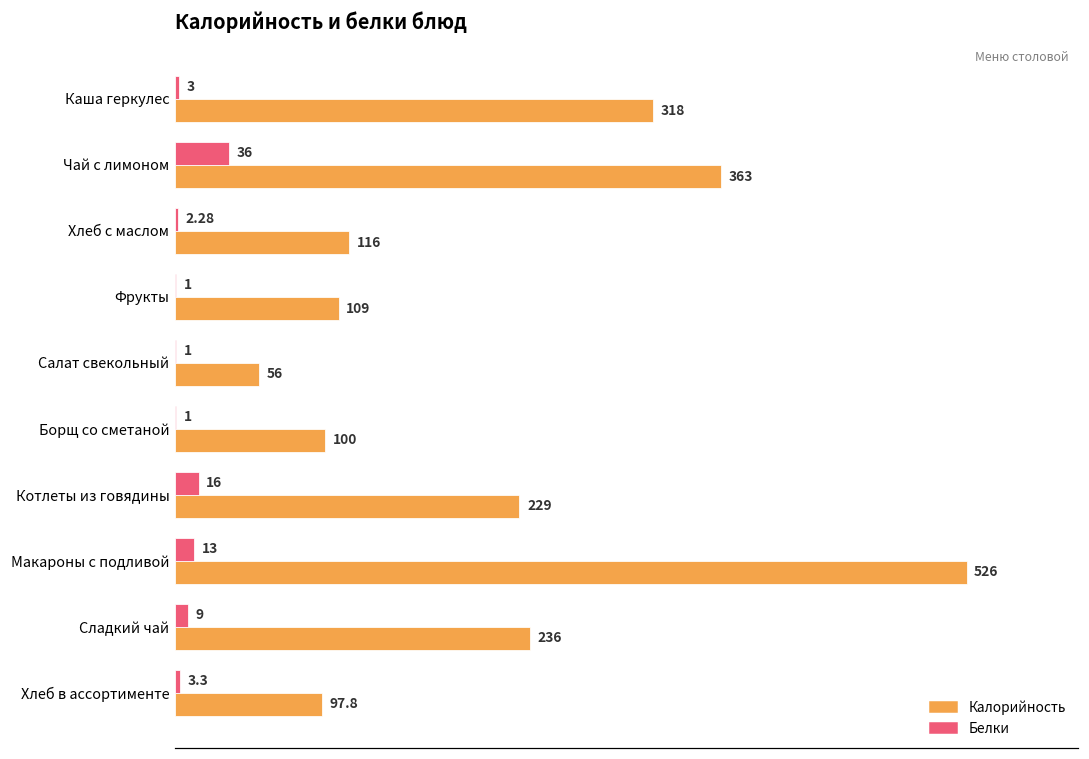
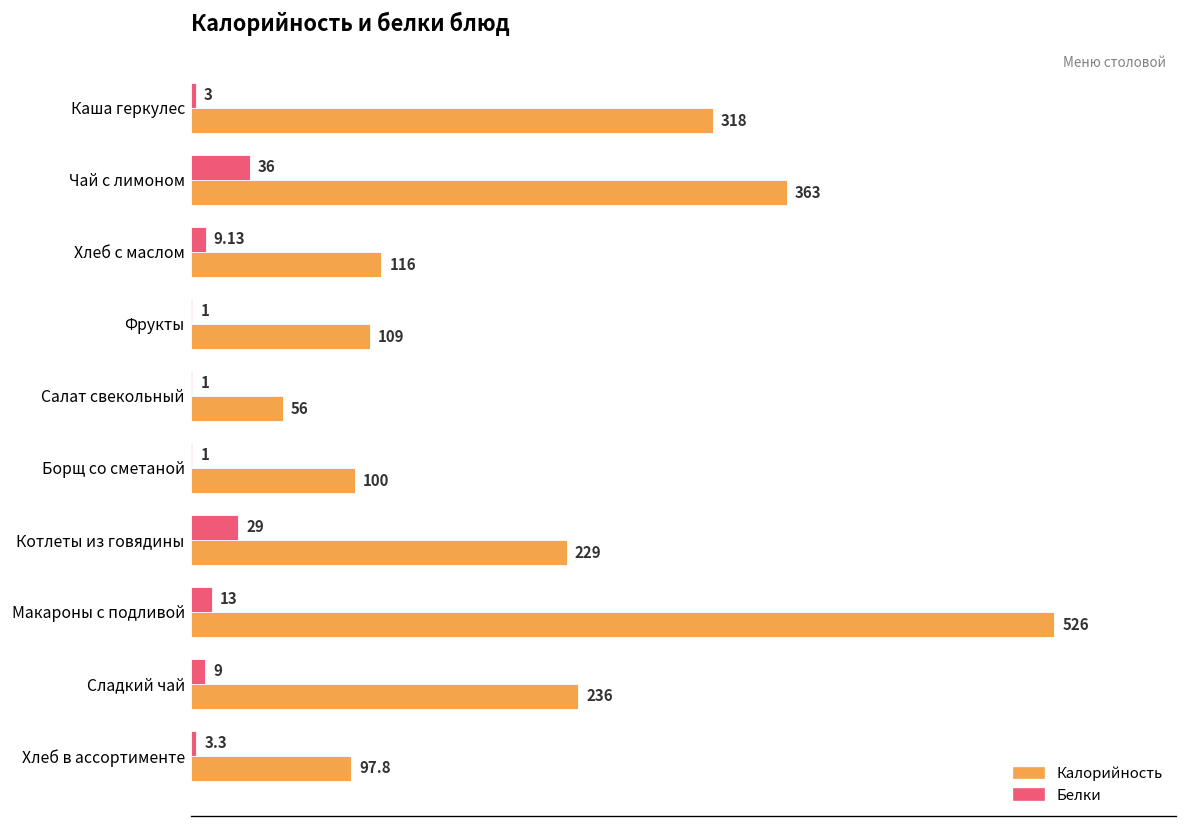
Белки, Хлеб с маслом: 2.28 -> 9.13
Белки, Котлеты из говядины: 16 -> 29
